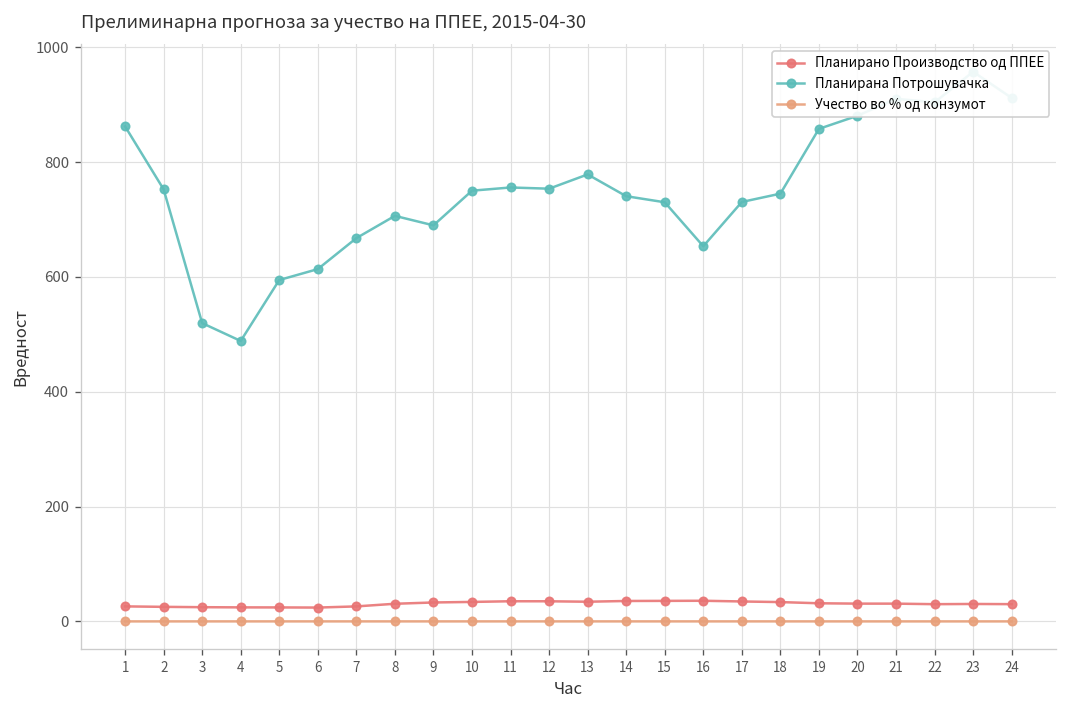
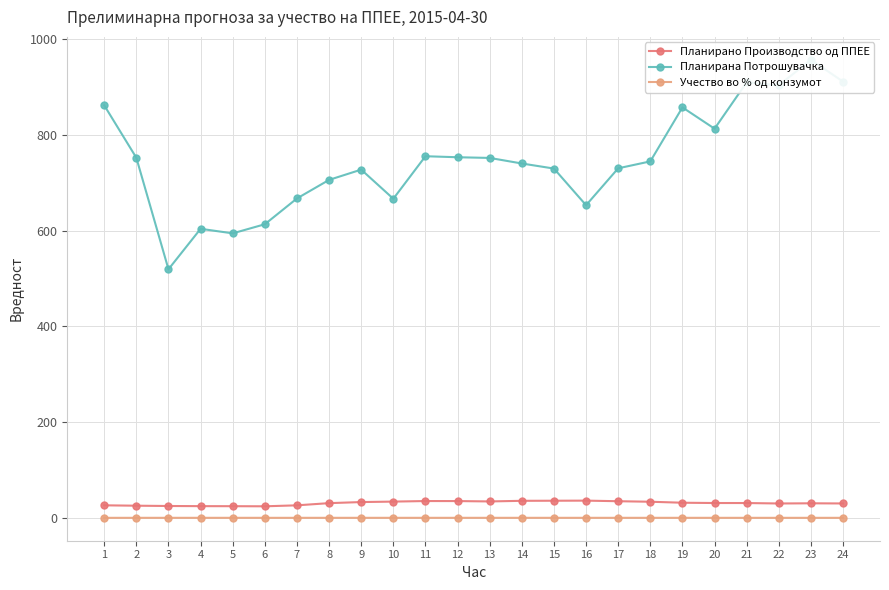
Планирана Потрошувачка, 4: 490 -> 600
Планирана Потрошувачка, 9: 690 -> 730
Планирана Потрошувачка, 10: 750 -> 670
Планирана Потрошувачка, 13: 780 -> 750
Планирана Потрошувачка, 20: 880 -> 810
